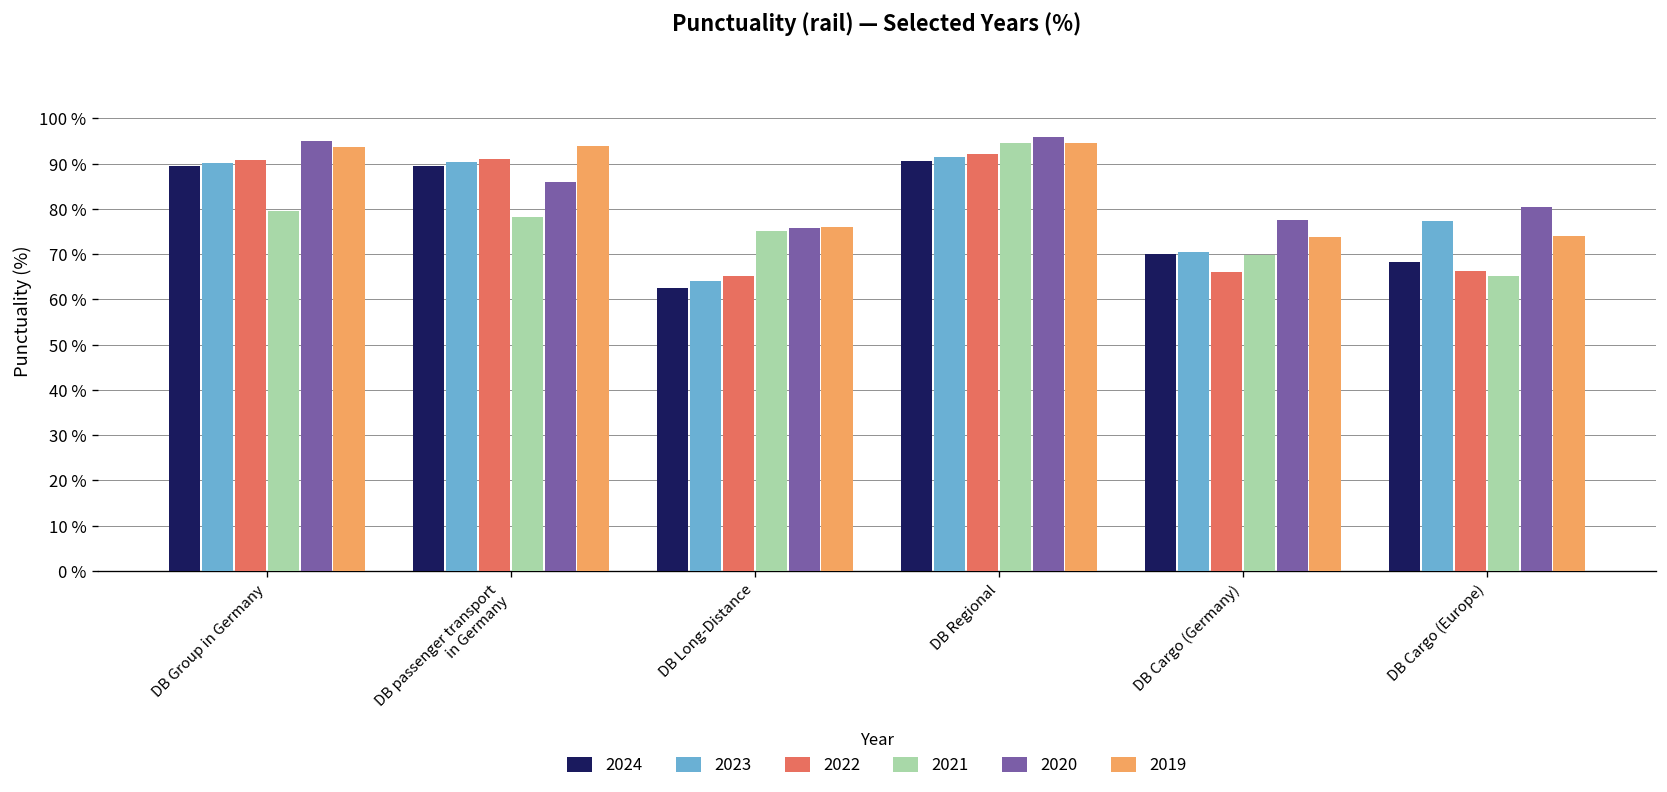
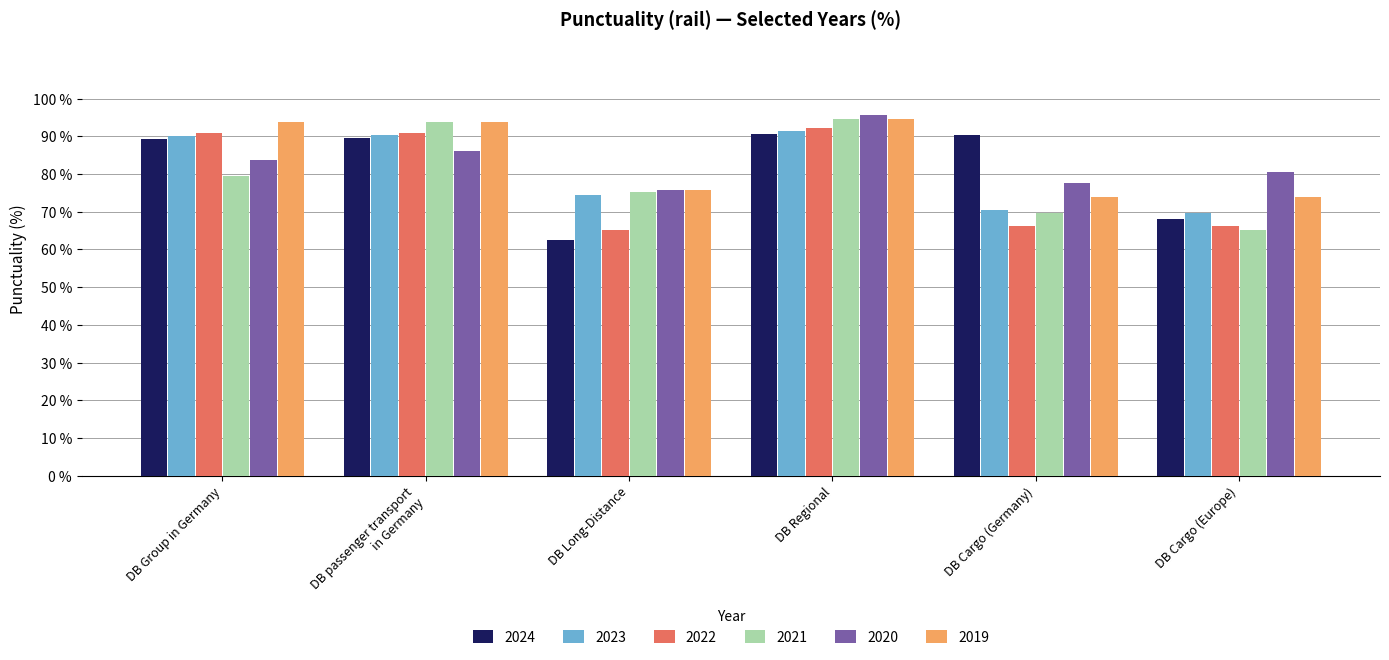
2020, DB Group in Germany: 95 % -> 84 %
2021, DB passenger transport in Germany: 78 % -> 94 %
2023, DB Long-Distance: 64 % -> 74 %
2024, DB Cargo (Germany): 70 % -> 90 %
2023, DB Cargo (Europe): 77 % -> 70 %
